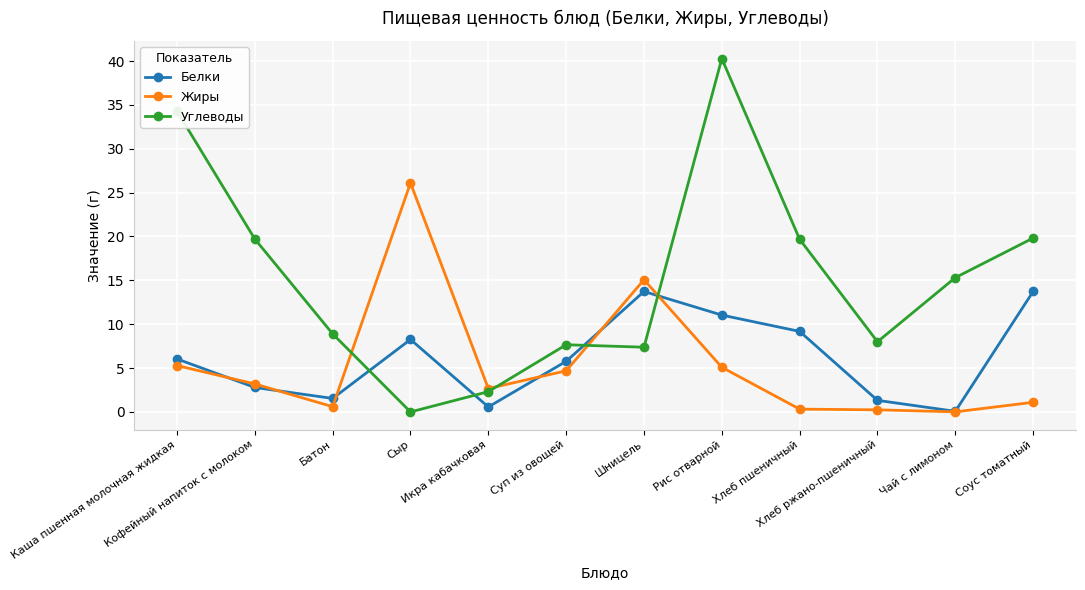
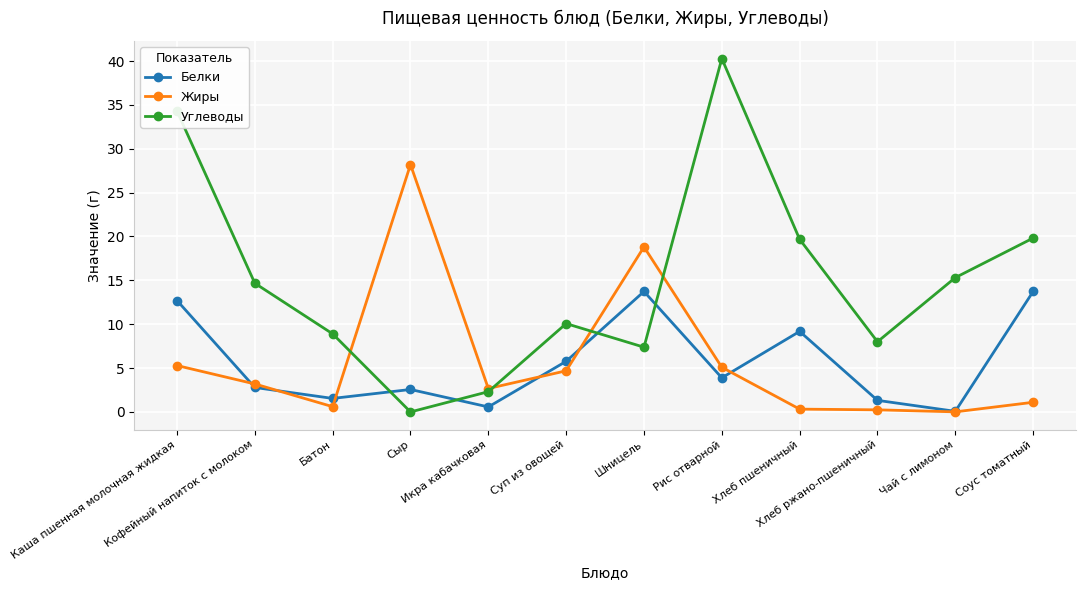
Белки, Каша пшенная молочная жидкая: 6 -> 13
Углеводы, Кофейный напиток с молоком: 20 -> 15
Белки, Сыр: 8 -> 3
Жиры, Сыр: 26 -> 28
Углеводы, Суп из овощей: 8 -> 10
Жиры, Шницель: 15 -> 19
Белки, Рис отварной: 11 -> 4
